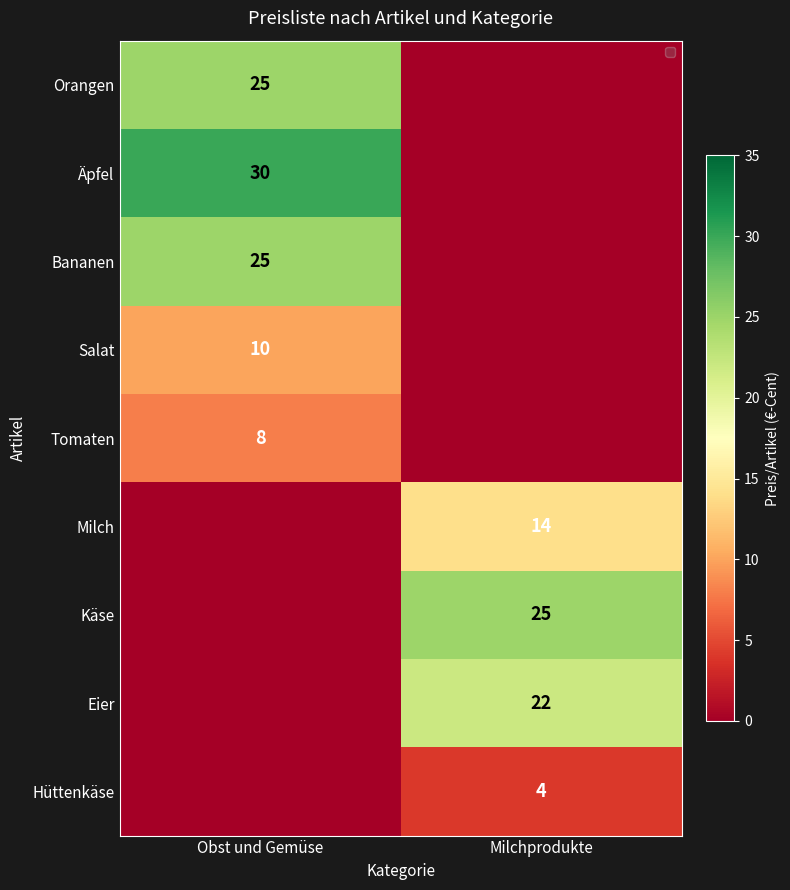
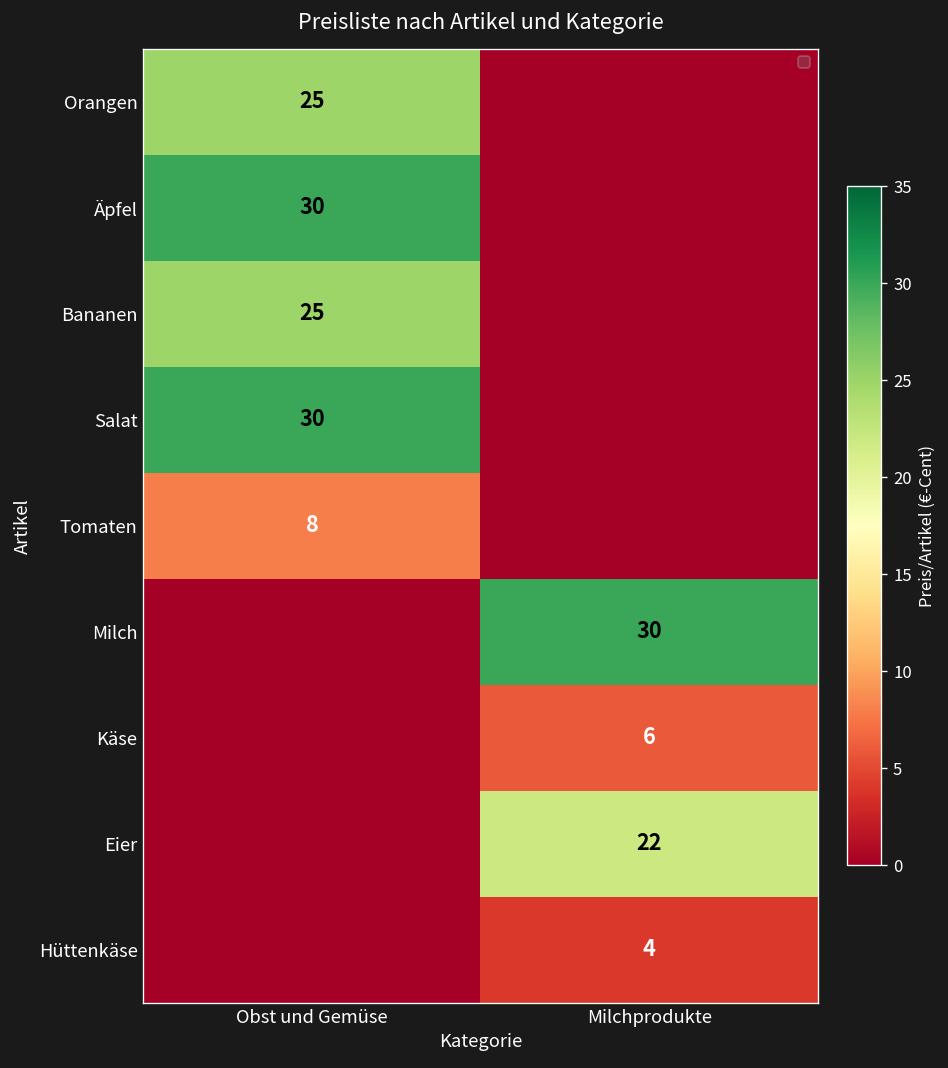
Salat, Obst und Gemüse: 10 -> 30
Milch, Milchprodukte: 14 -> 30
Käse, Milchprodukte: 25 -> 6
